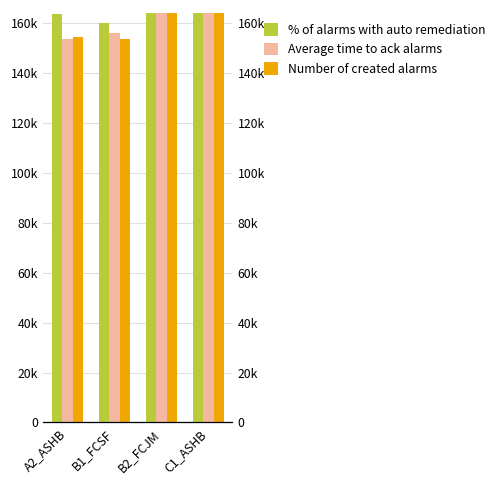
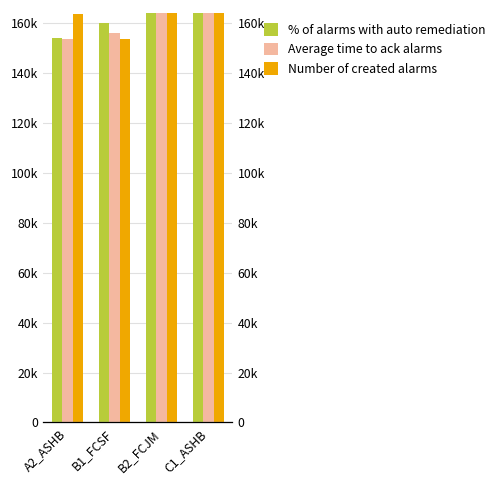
% of alarms with auto remediation, A2_ASHB: 164000 -> 154000
Number of created alarms, A2_ASHB: 154000 -> 164000
